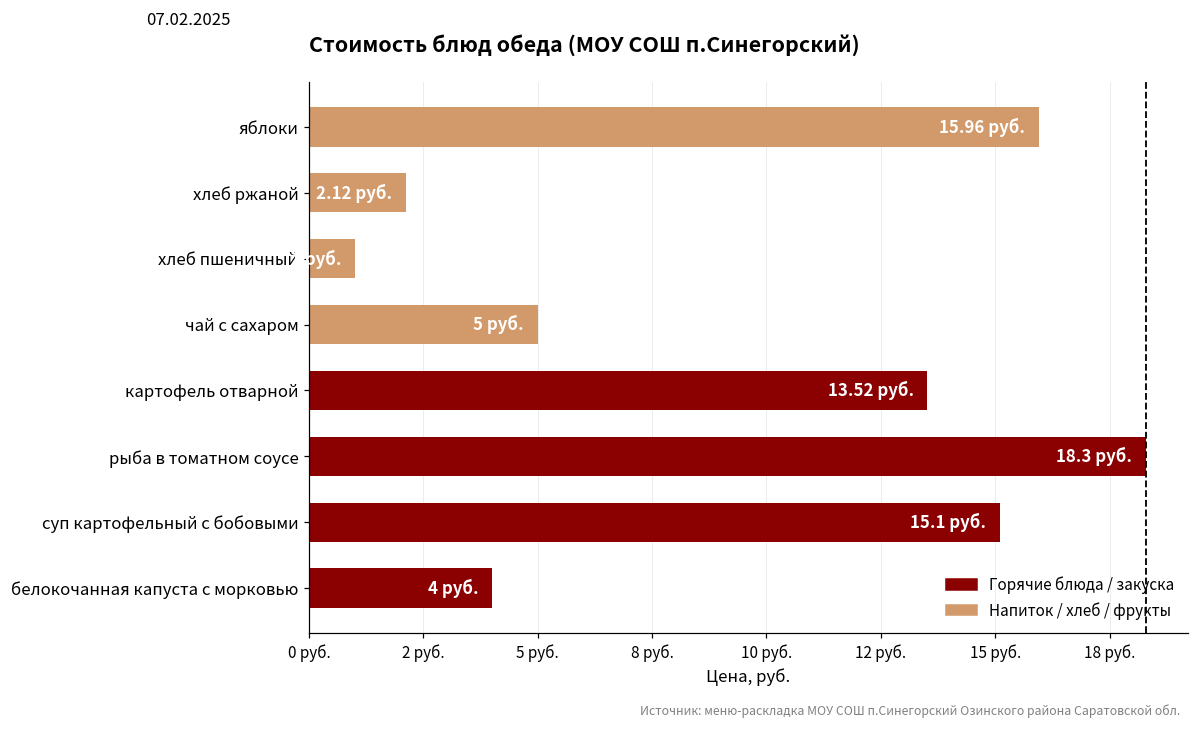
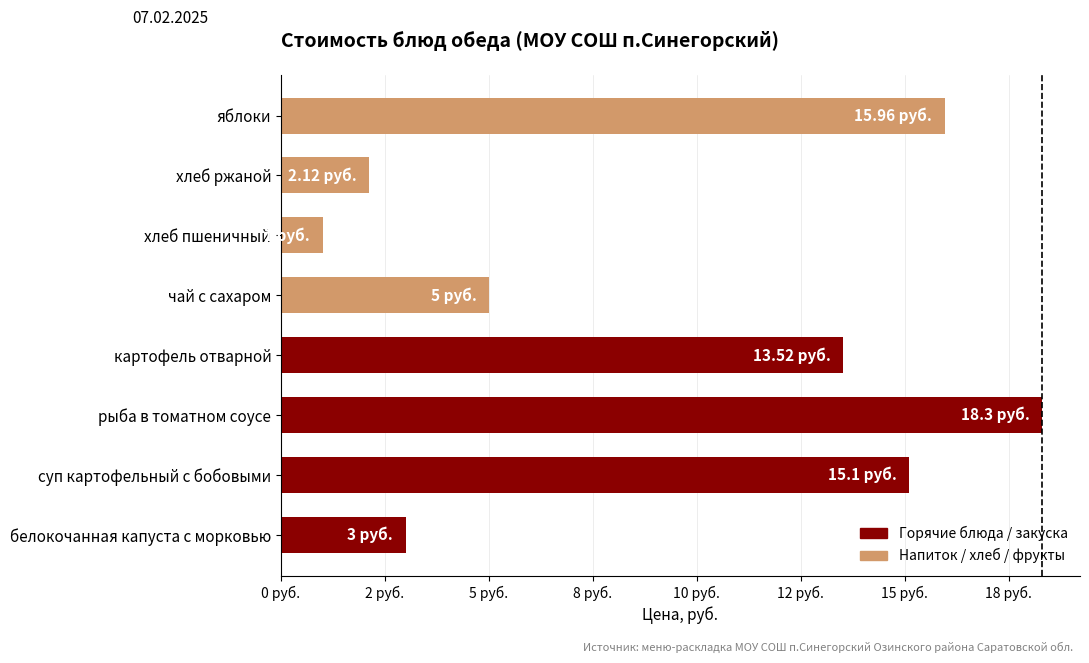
белокочанная капуста с морковью: 4 -> 3
